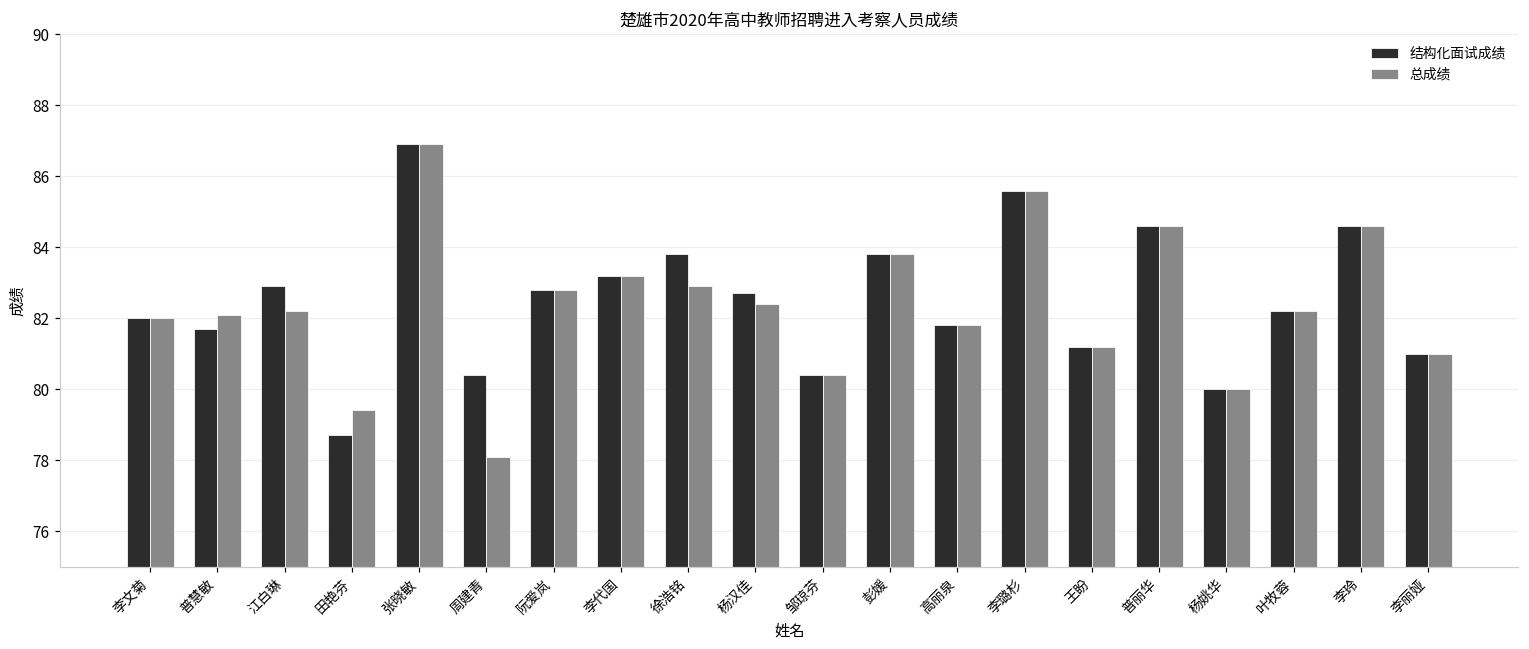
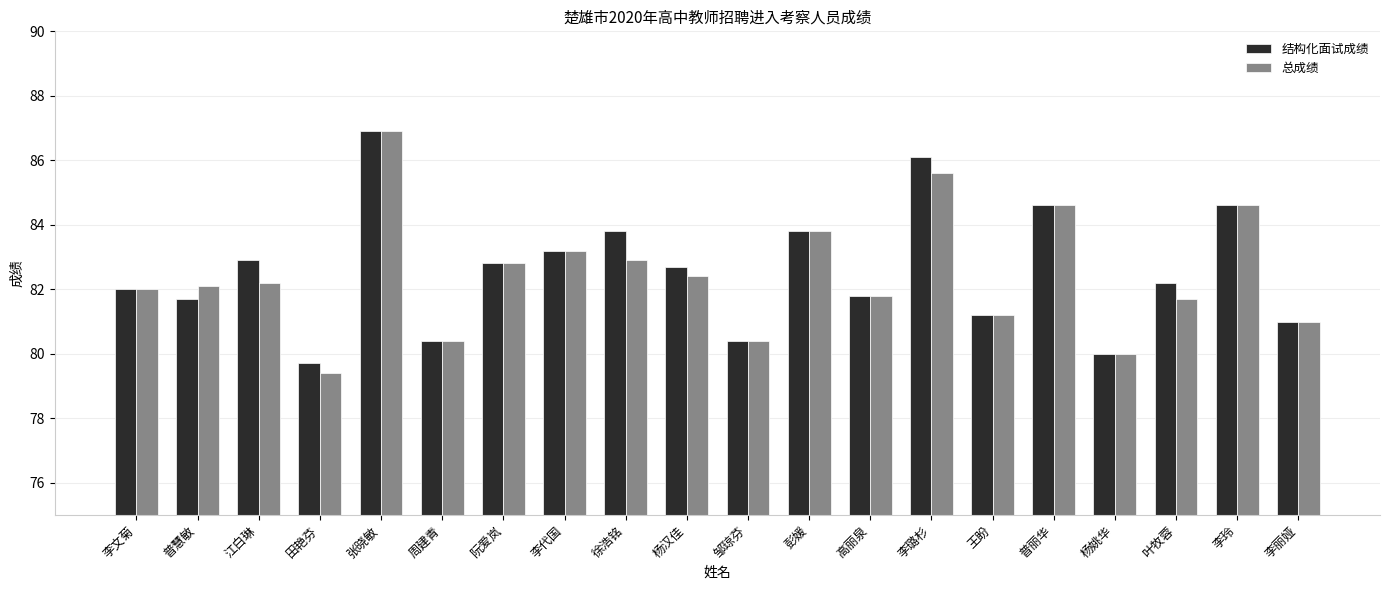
结构化面试成绩, 田艳芬: 78.7 -> 79.7
总成绩, 周建青: 78.1 -> 80.4
结构化面试成绩, 李璐杉: 85.6 -> 86.1
总成绩, 叶牧蓉: 82.2 -> 81.7
